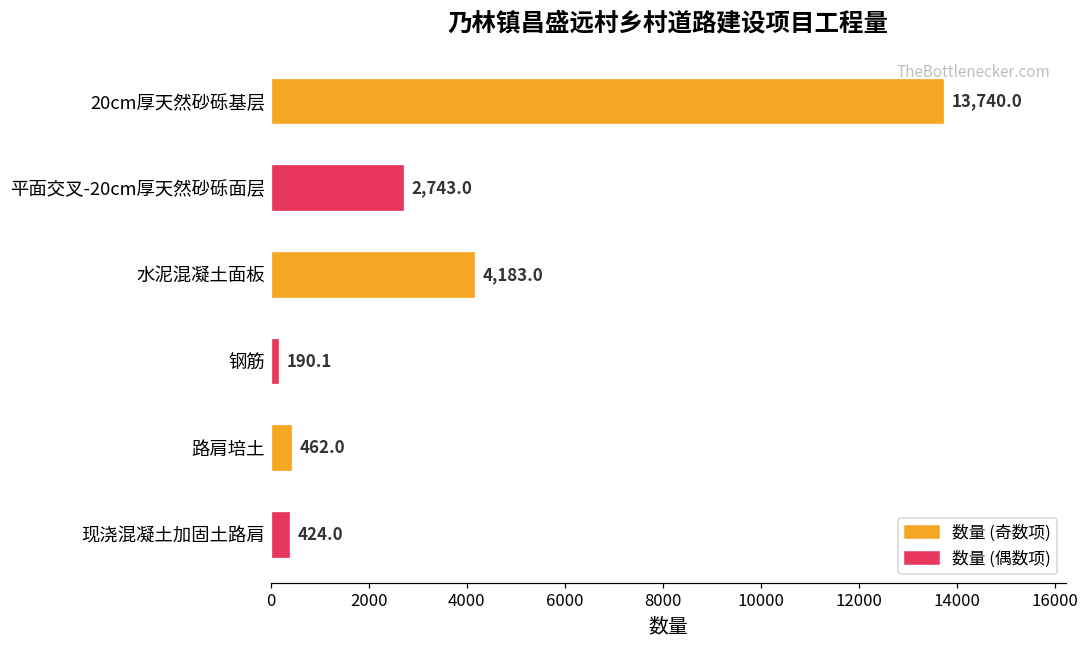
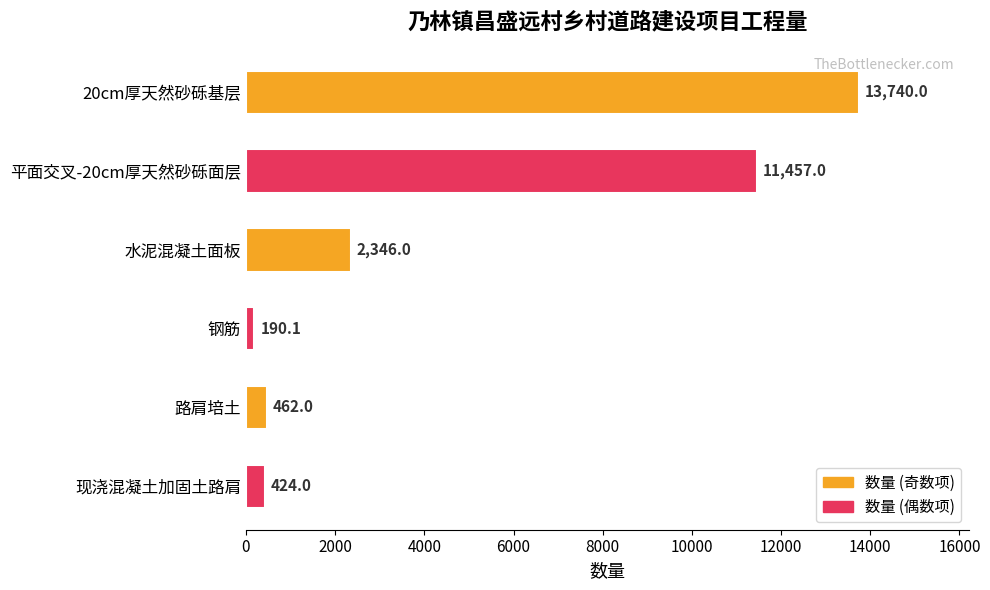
平面交叉-20cm厚天然砂砾面层: 2,743.0 -> 11,457.0
水泥混凝土面板: 4,183.0 -> 2,346.0
